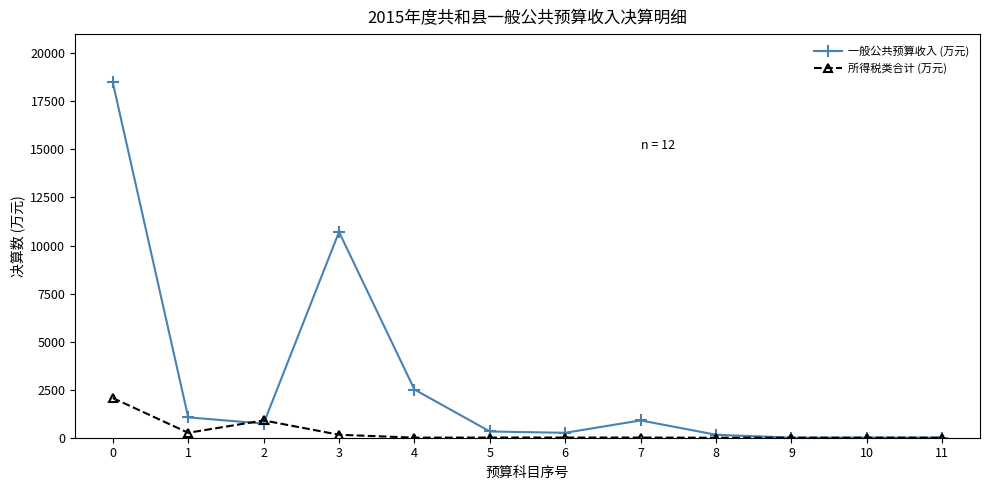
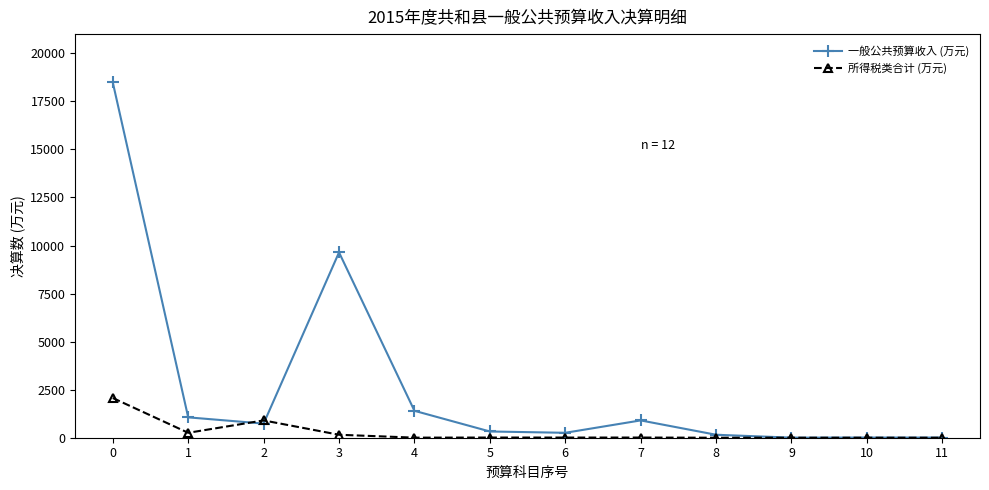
一般公共预算收入 (万元), 3: 10700 -> 9600
一般公共预算收入 (万元), 4: 2500 -> 1400
